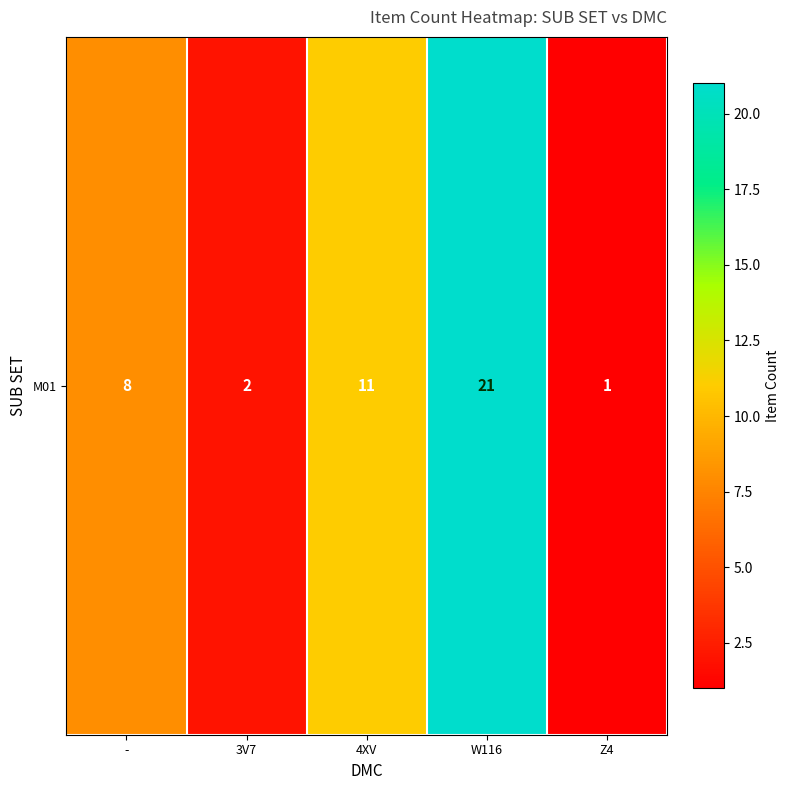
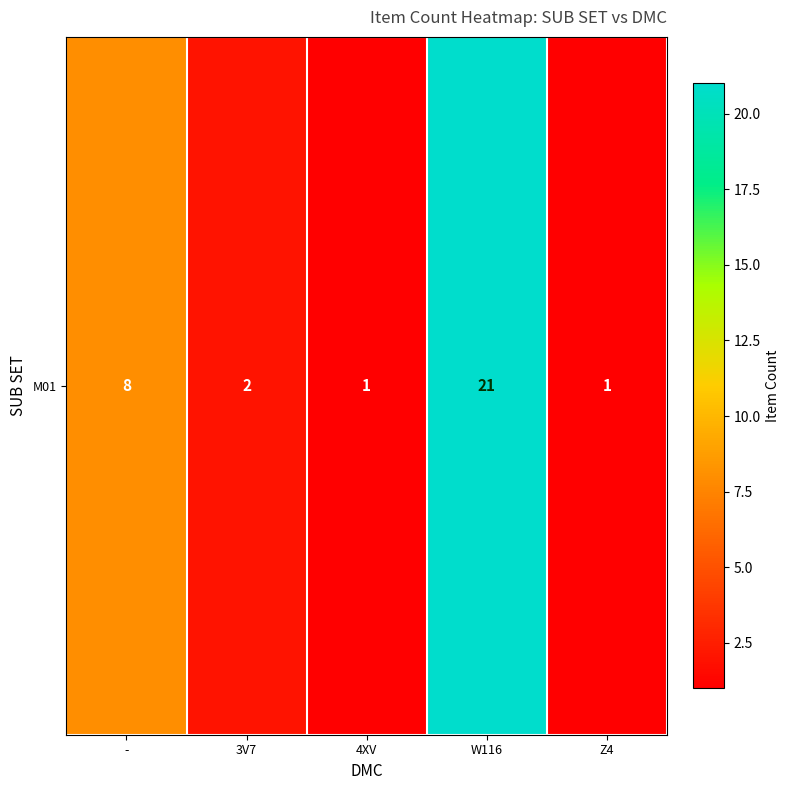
M01, 4XV: 11 -> 1
